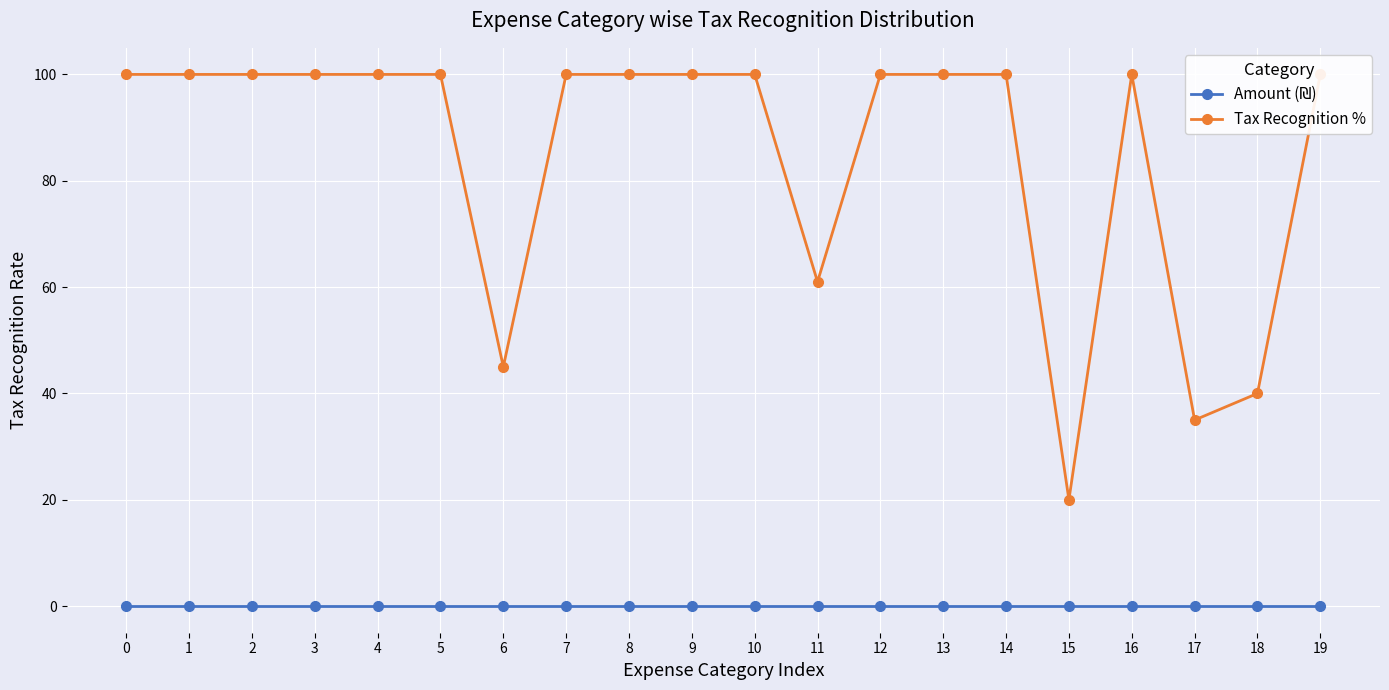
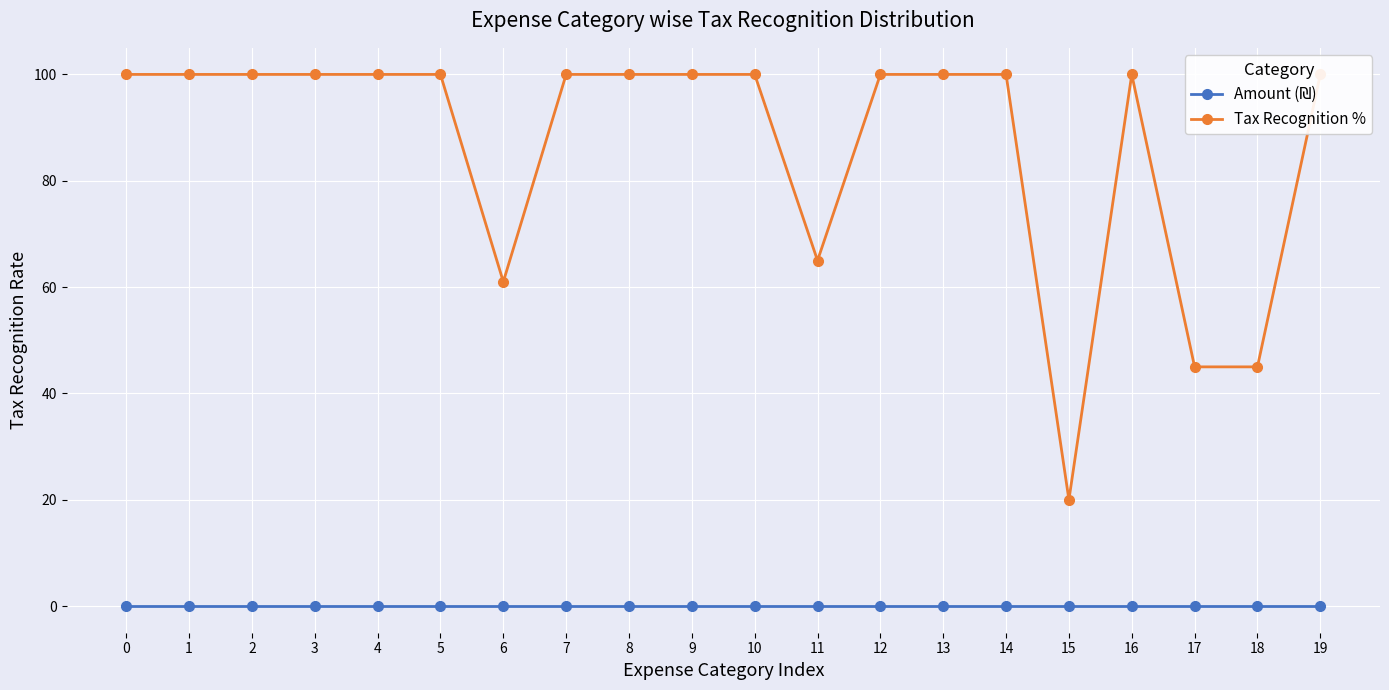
Tax Recognition %, 6: 45 -> 61
Tax Recognition %, 11: 61 -> 65
Tax Recognition %, 17: 35 -> 45
Tax Recognition %, 18: 40 -> 45
